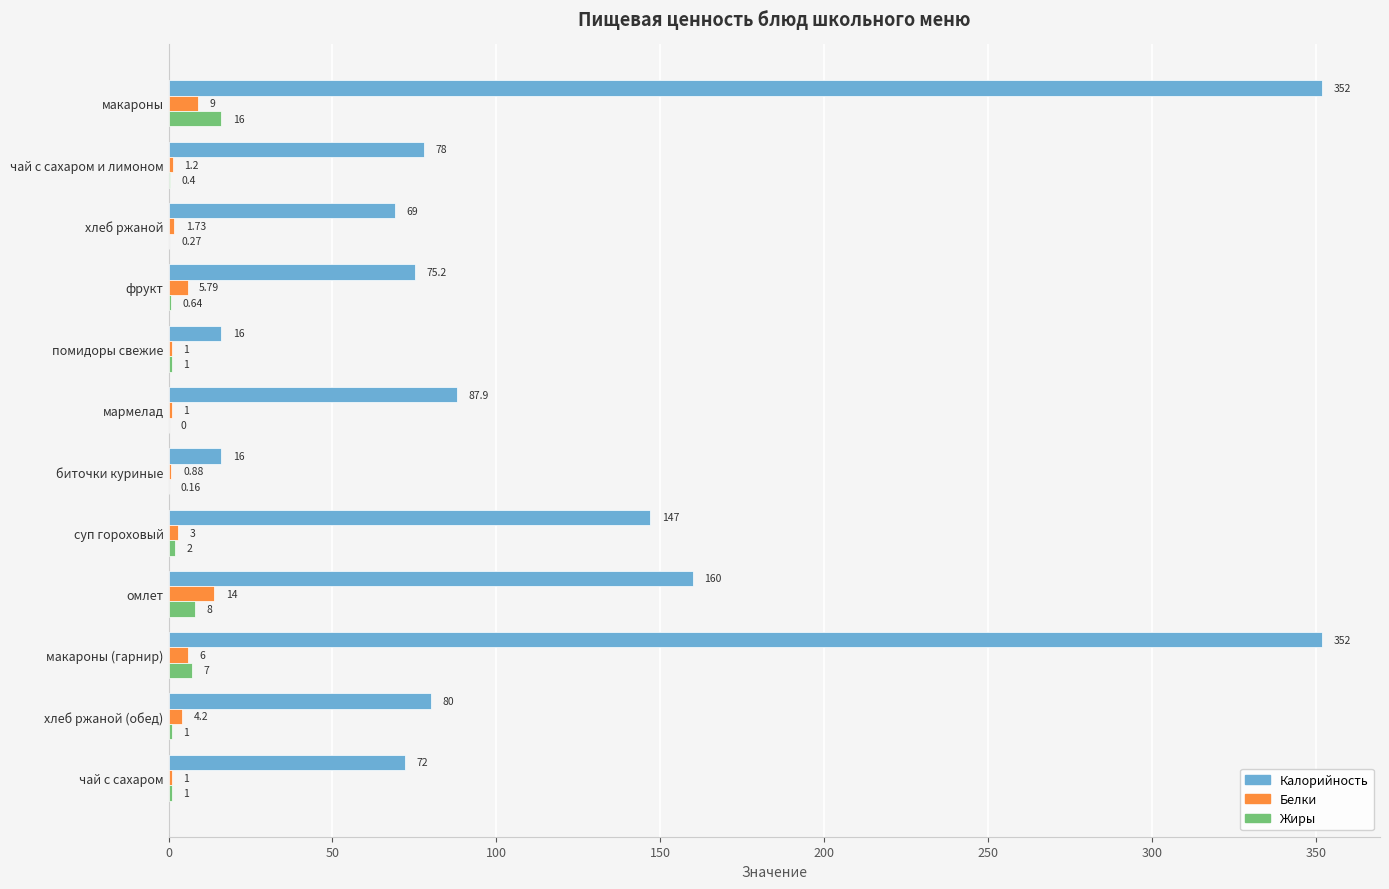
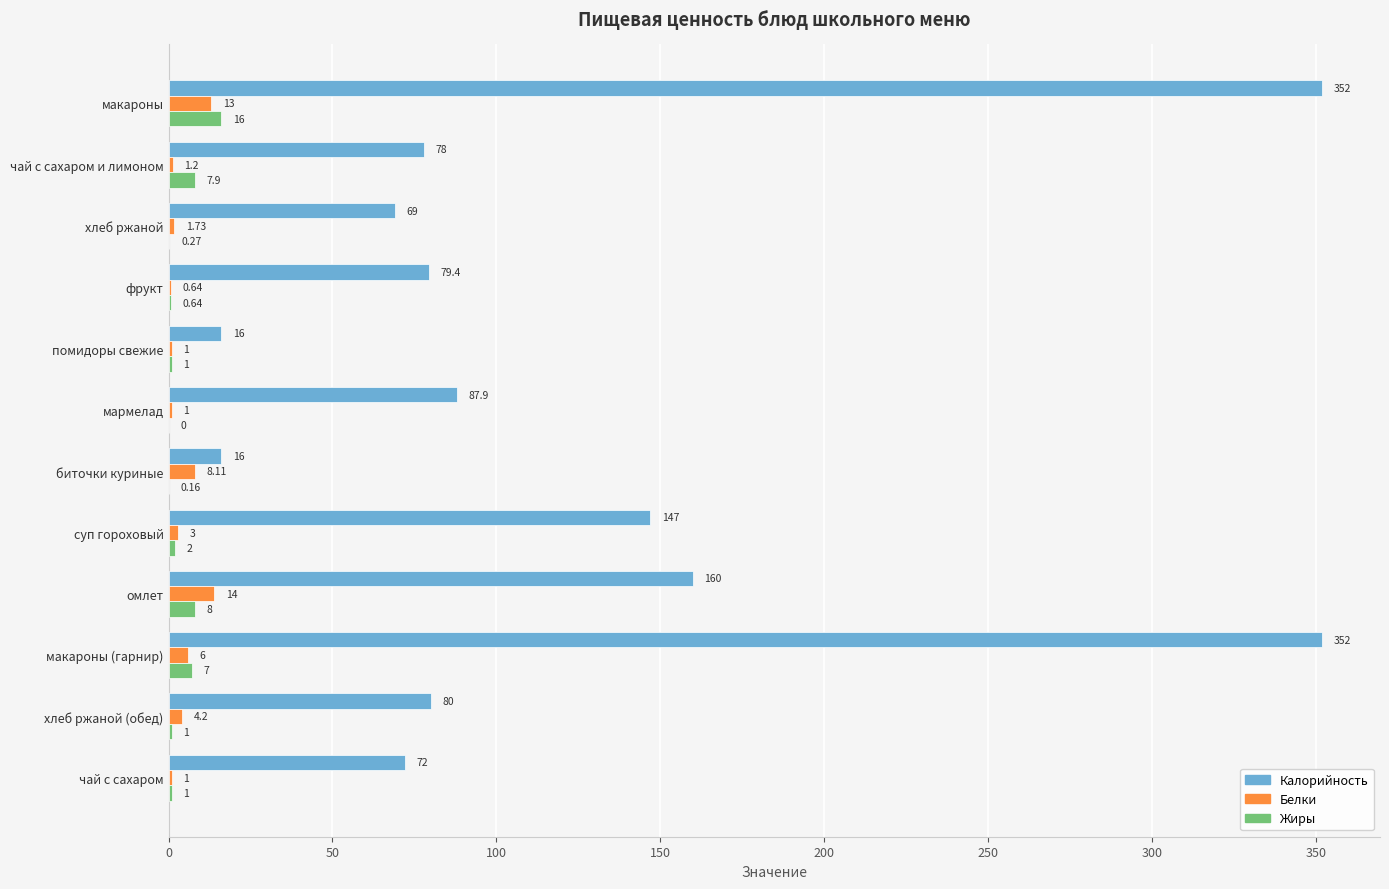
Белки, макароны: 9 -> 13
Жиры, чай с сахаром и лимоном: 0.4 -> 7.9
Калорийность, фрукт: 75.2 -> 79.4
Белки, фрукт: 5.79 -> 0.64
Белки, биточки куриные: 0.88 -> 8.11
